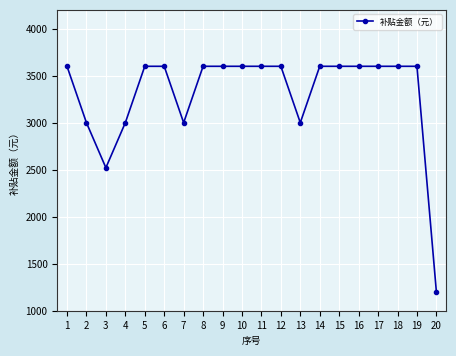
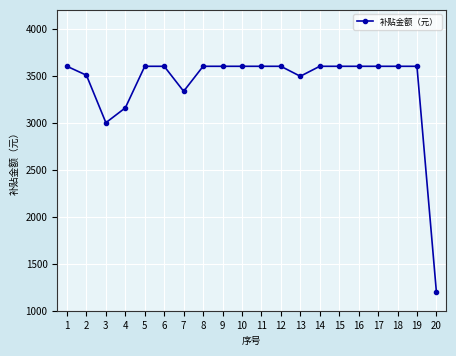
2: 3000 -> 3500
3: 2500 -> 3000
4: 3000 -> 3200
7: 3000 -> 3300
13: 3000 -> 3500
